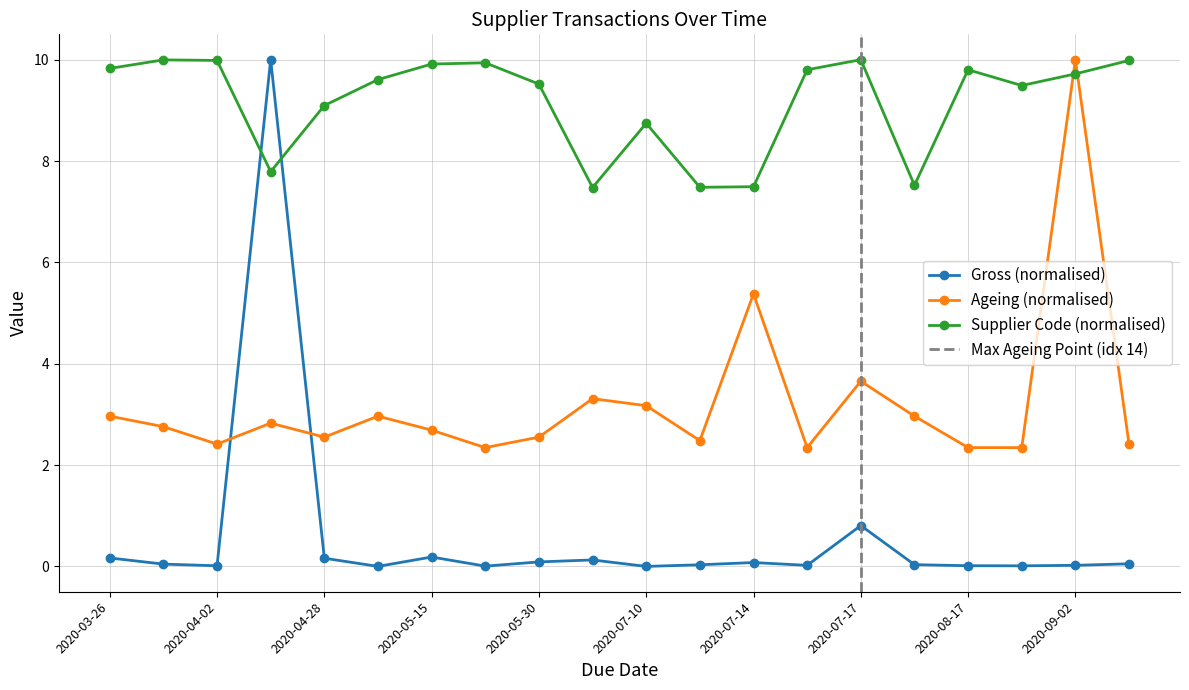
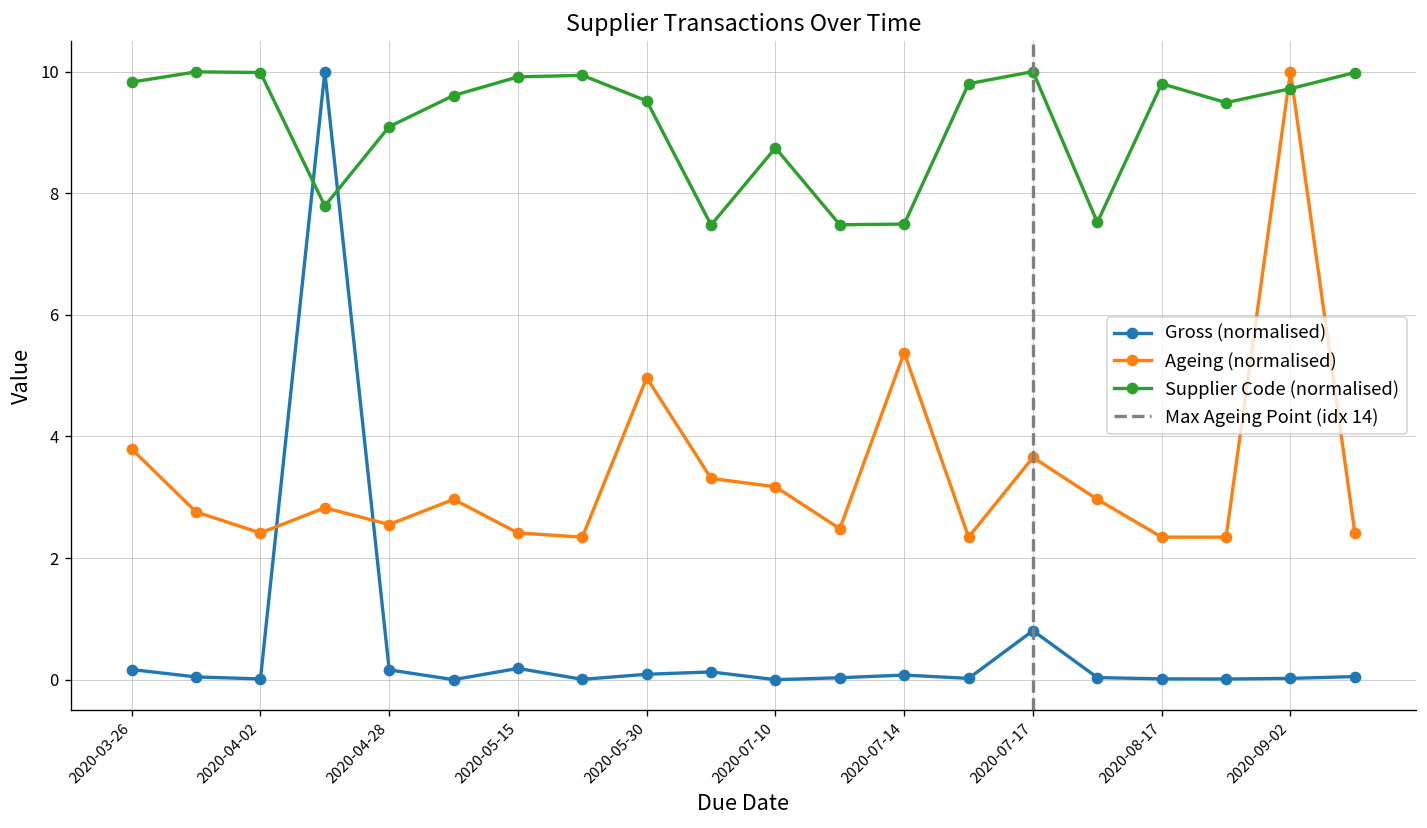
Ageing (normalised), 2020-03-26: 3.0 -> 3.8
Ageing (normalised), 2020-05-15: 2.7 -> 2.4
Ageing (normalised), 2020-05-30: 2.6 -> 5.0
